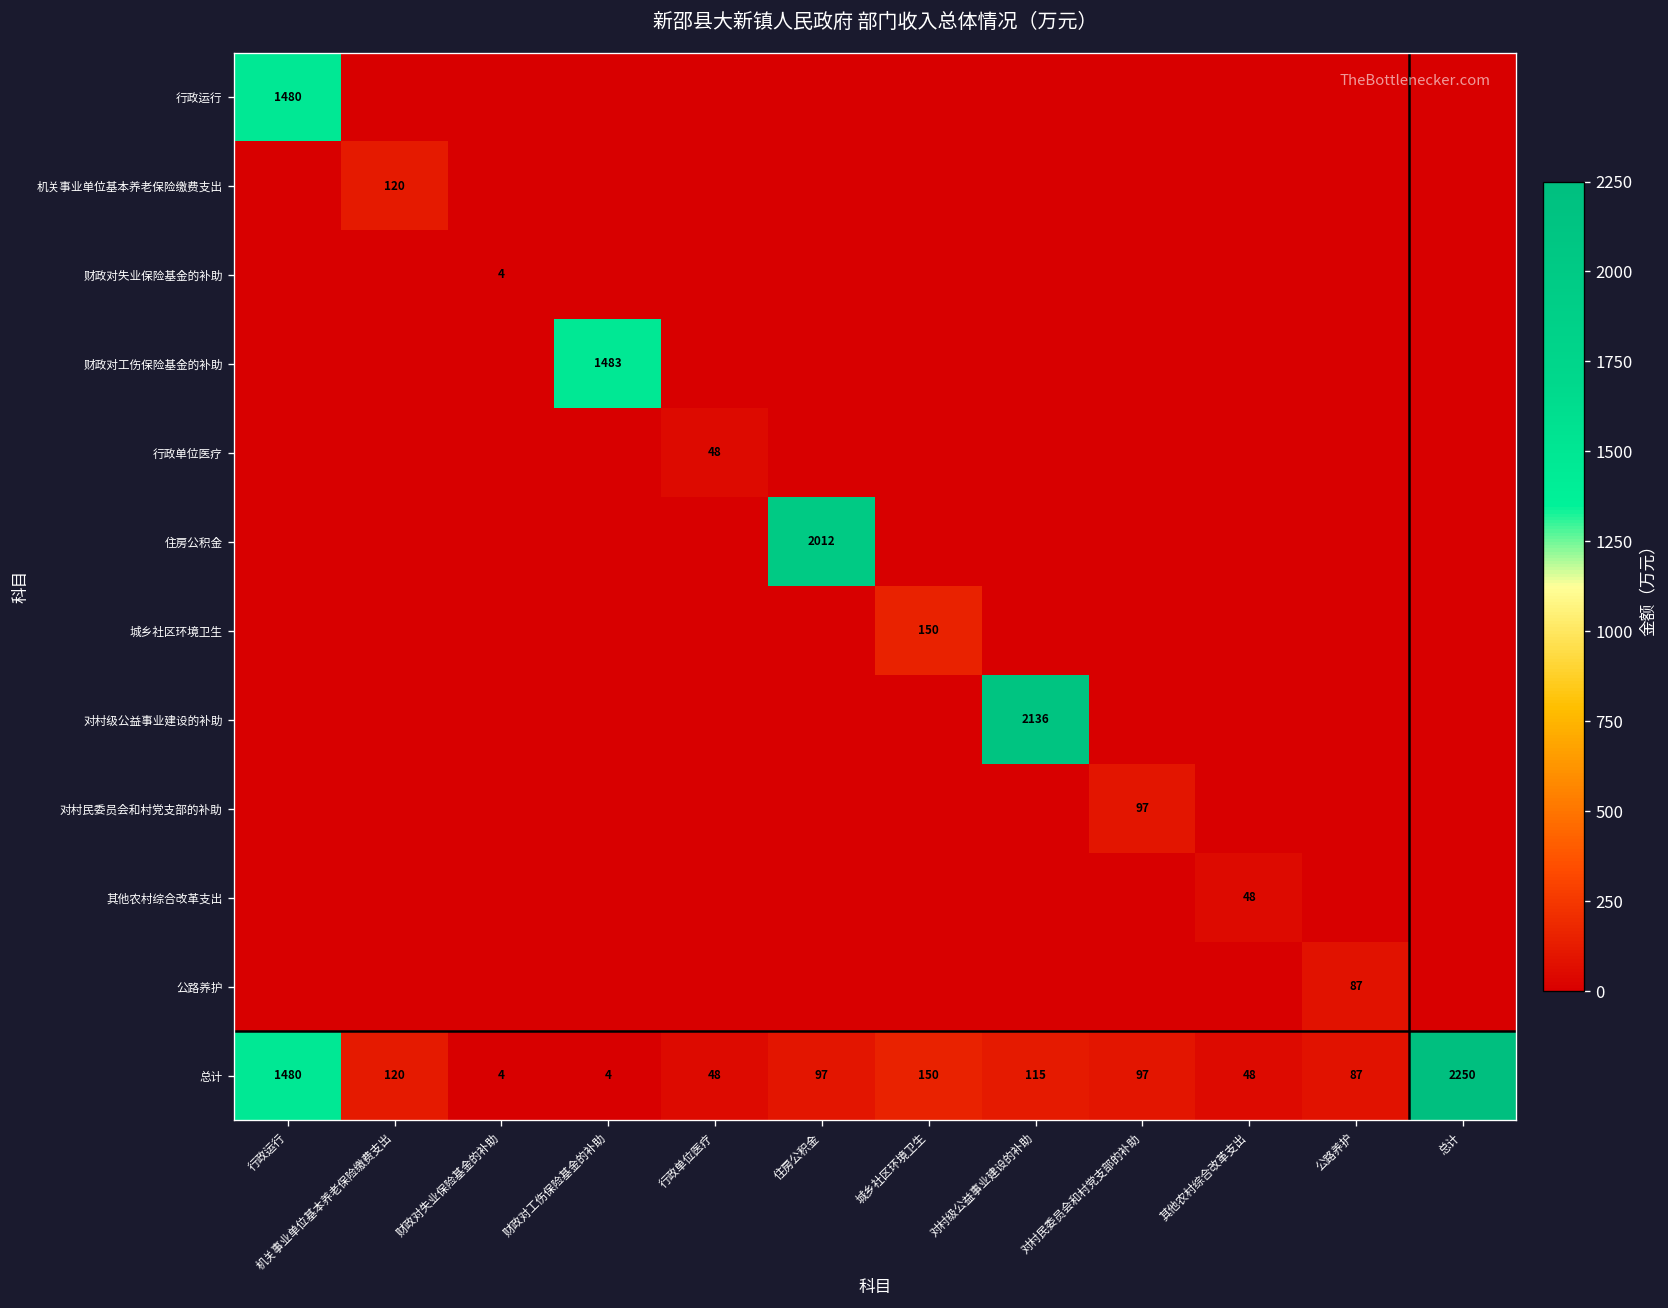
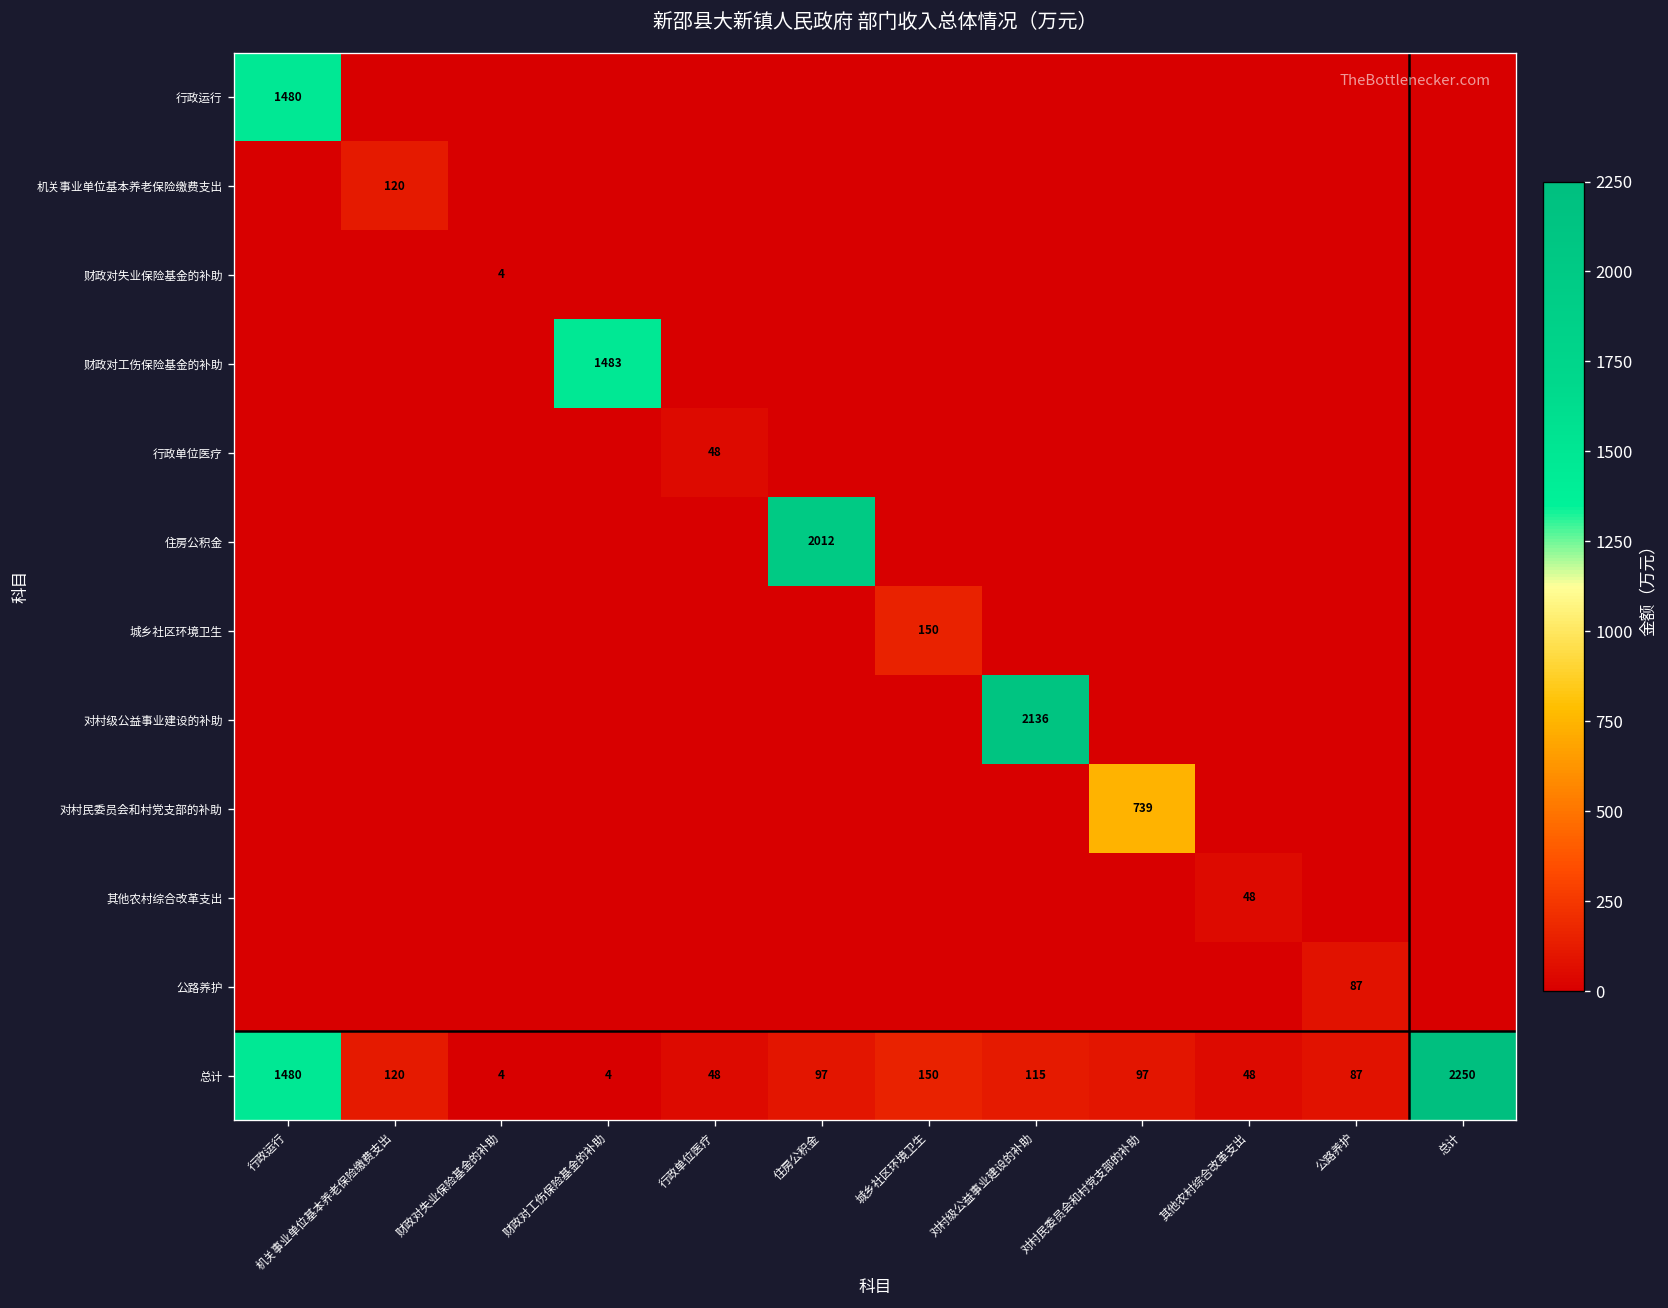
对村民委员会和村党支部的补助, 对村民委员会和村党支部的补助: 97 -> 739
